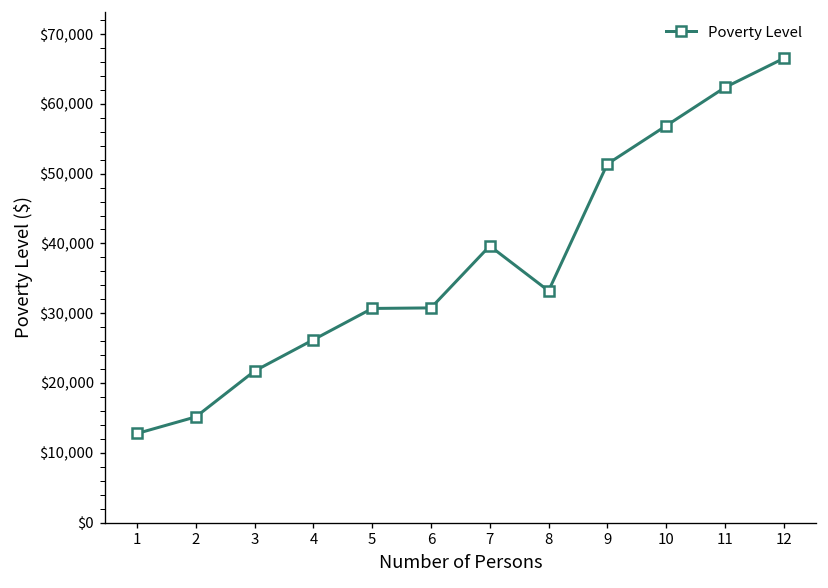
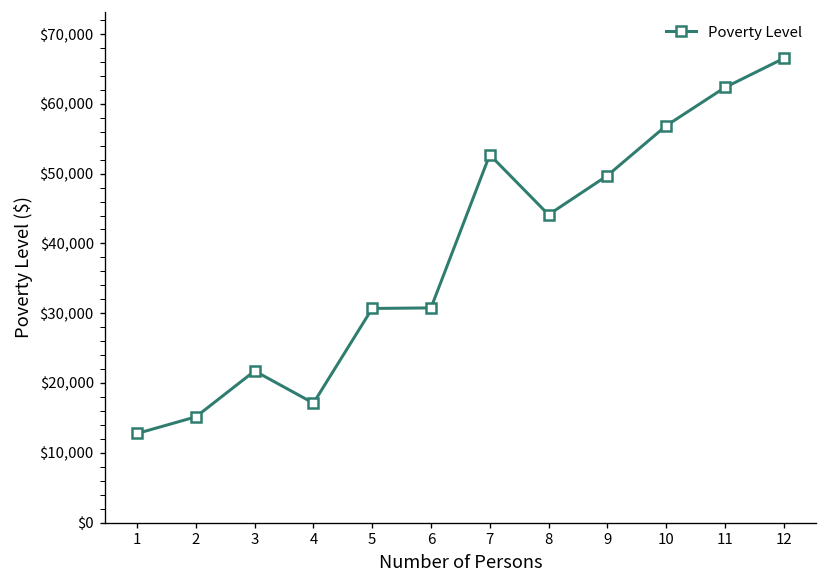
4: $26,000 -> $17,000
7: $40,000 -> $53,000
8: $33,000 -> $44,000
9: $51,000 -> $50,000
